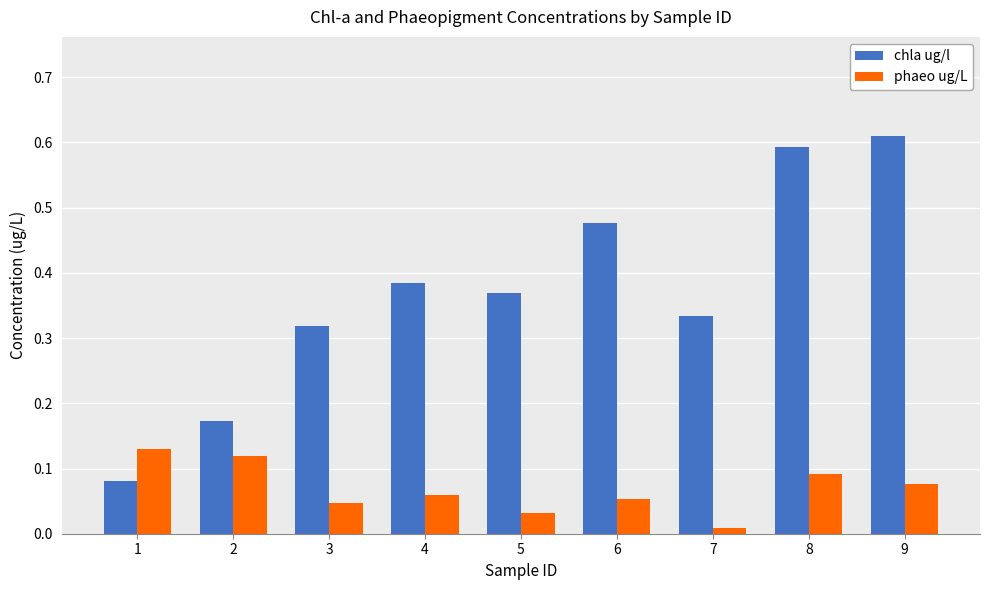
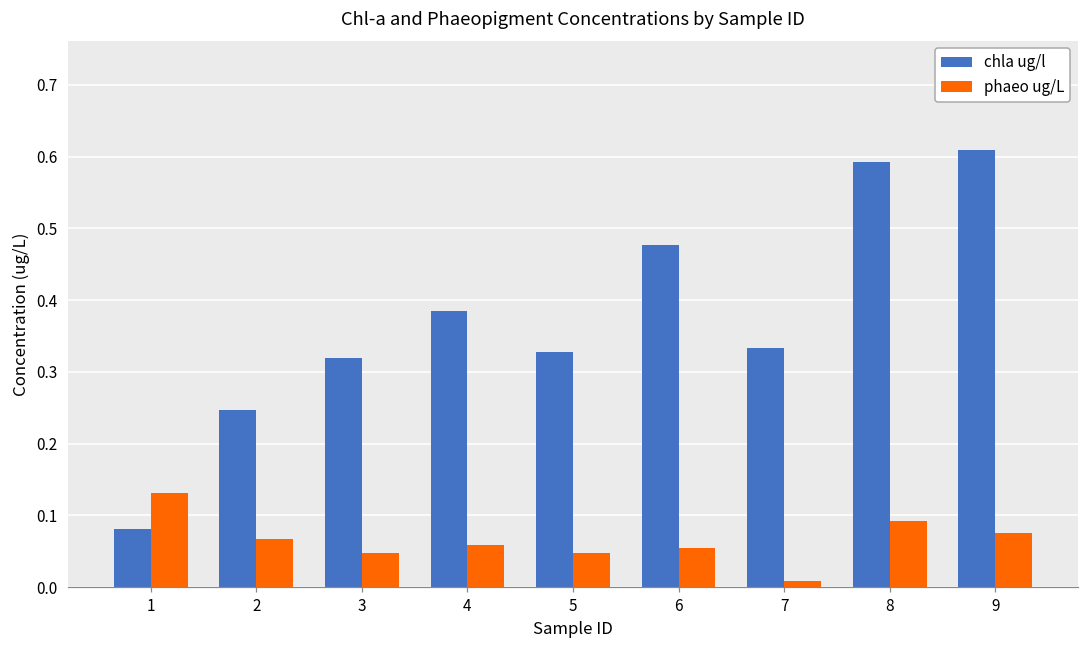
chla ug/l, 2: 0.17 -> 0.25
phaeo ug/L, 2: 0.12 -> 0.07
chla ug/l, 5: 0.37 -> 0.33
phaeo ug/L, 5: 0.03 -> 0.05
